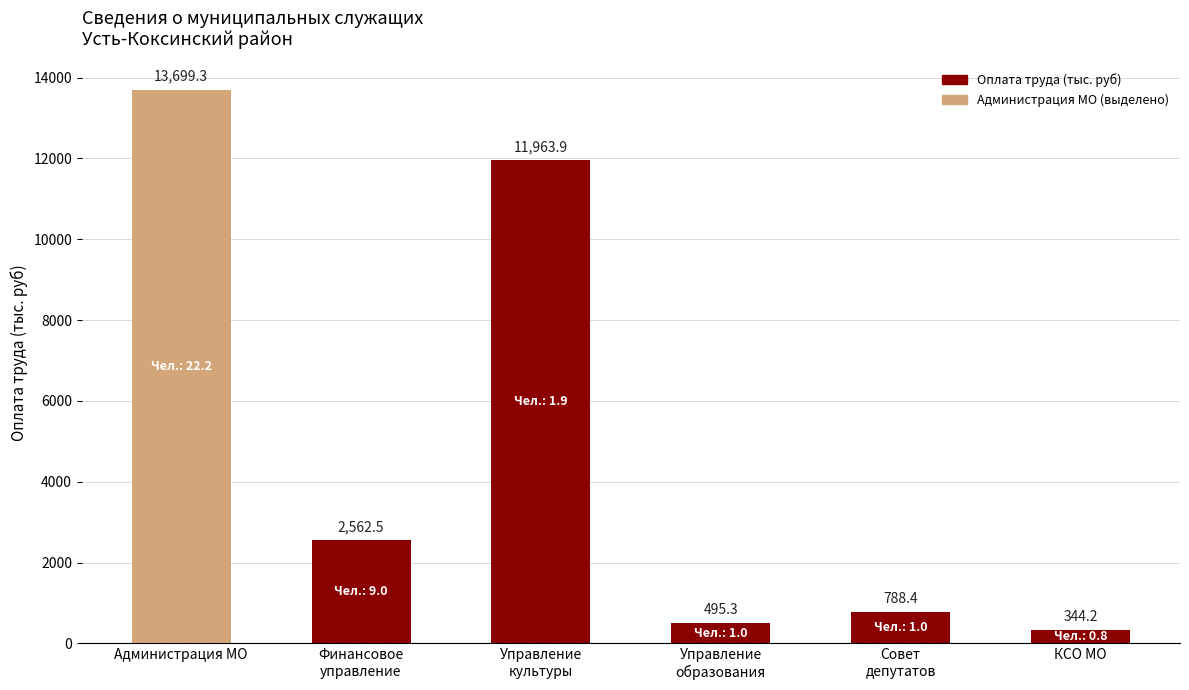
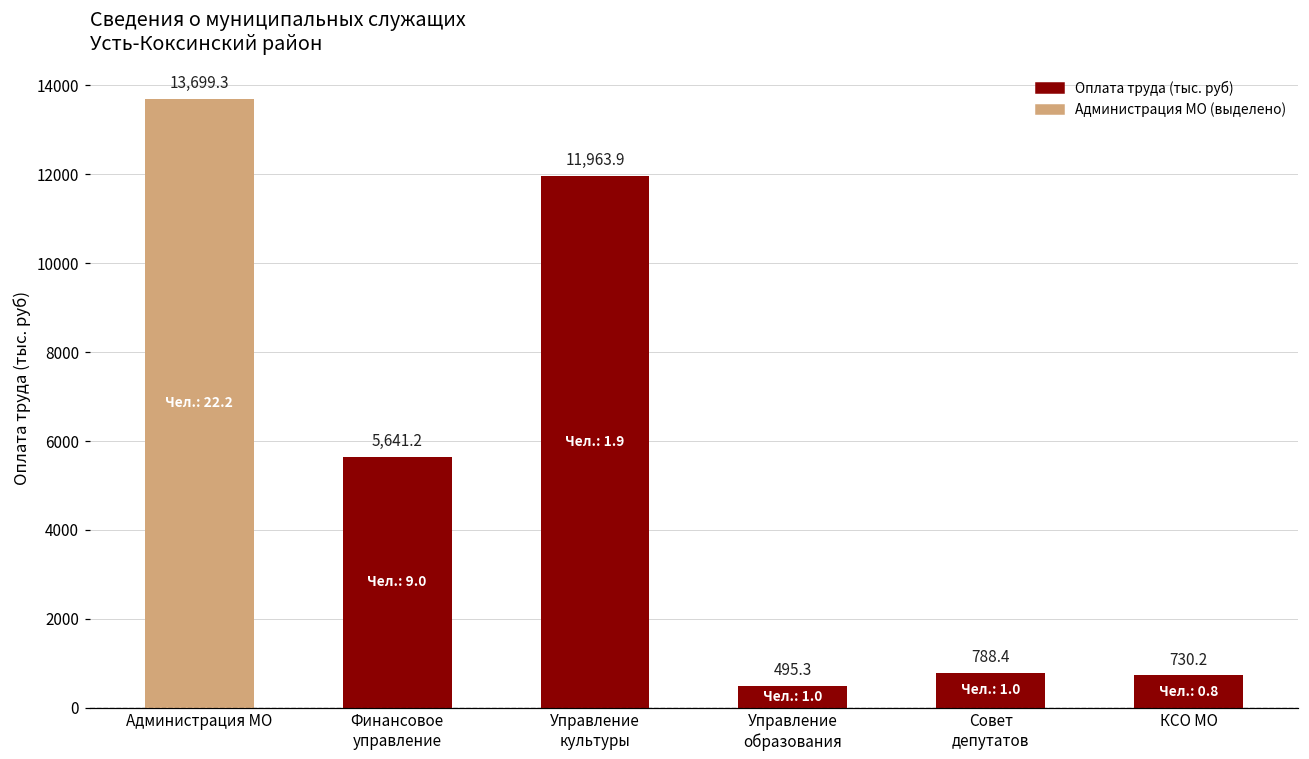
Финансовое управление: 2,562.5 -> 5,641.2
КСО МО: 344.2 -> 730.2
